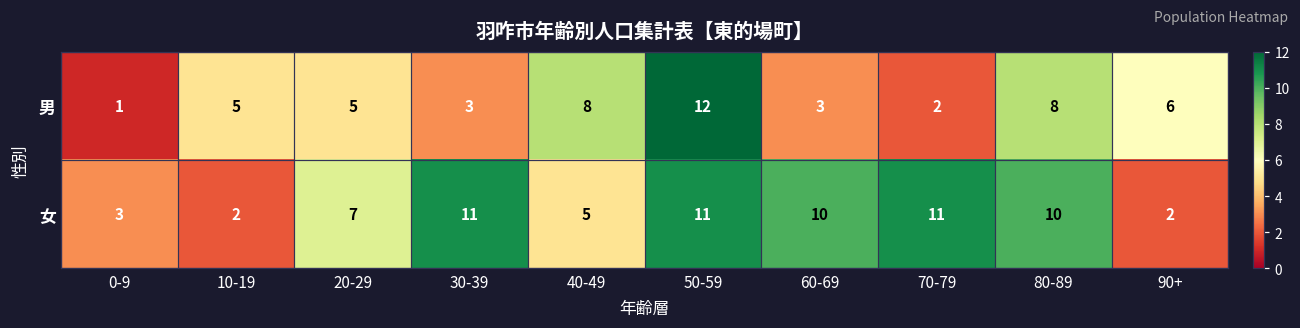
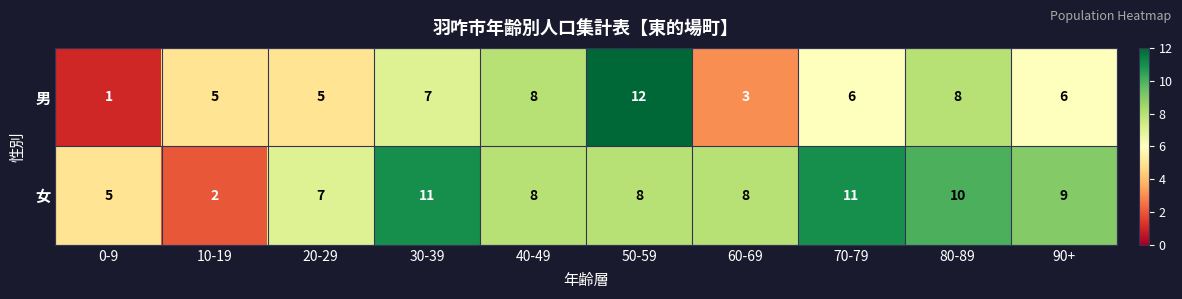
男, 30-39: 3 -> 7
男, 70-79: 2 -> 6
女, 0-9: 3 -> 5
女, 40-49: 5 -> 8
女, 50-59: 11 -> 8
女, 60-69: 10 -> 8
女, 90+: 2 -> 9
